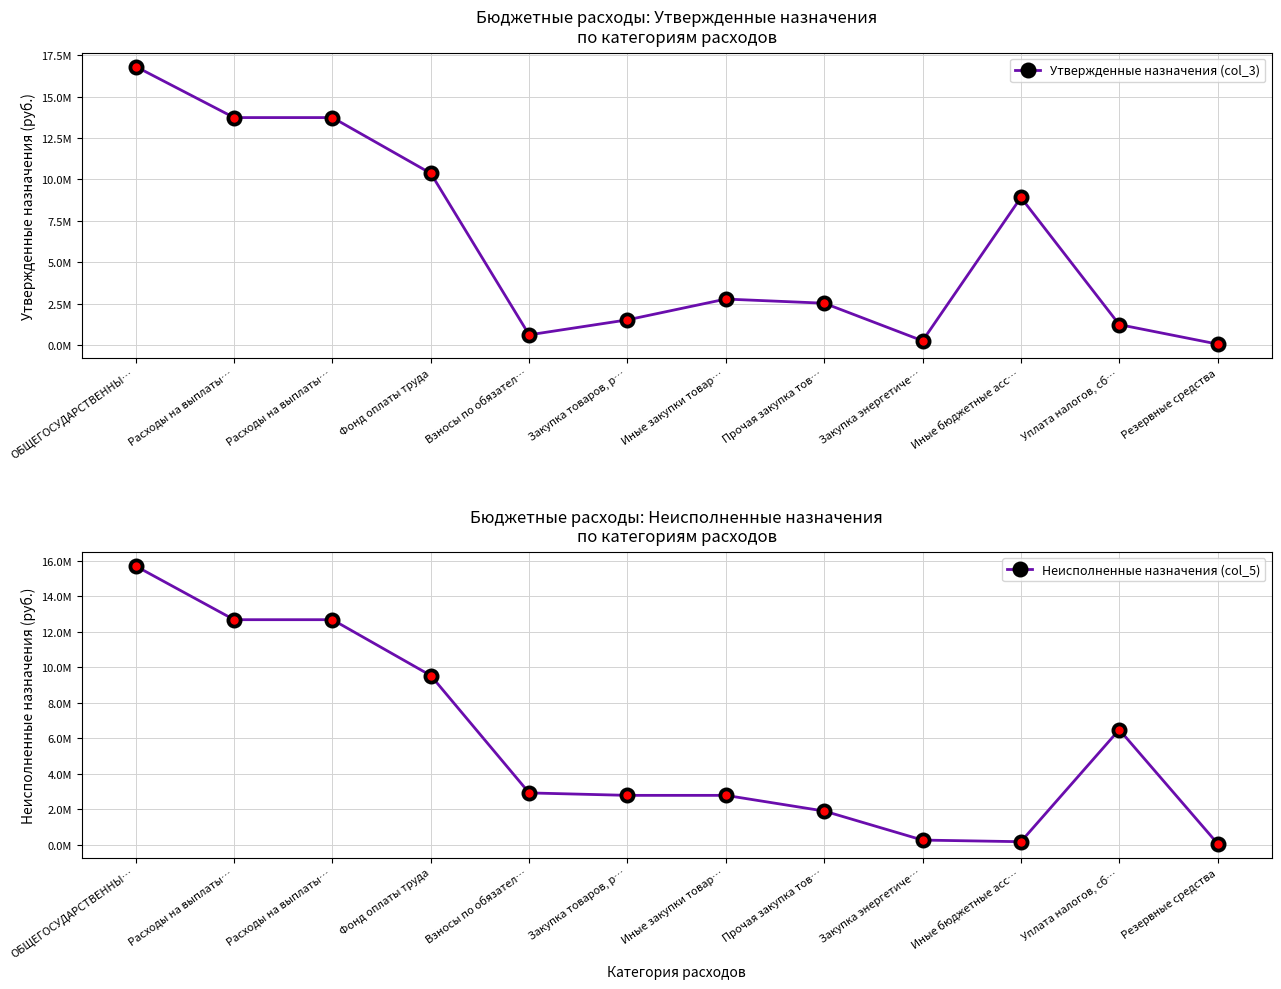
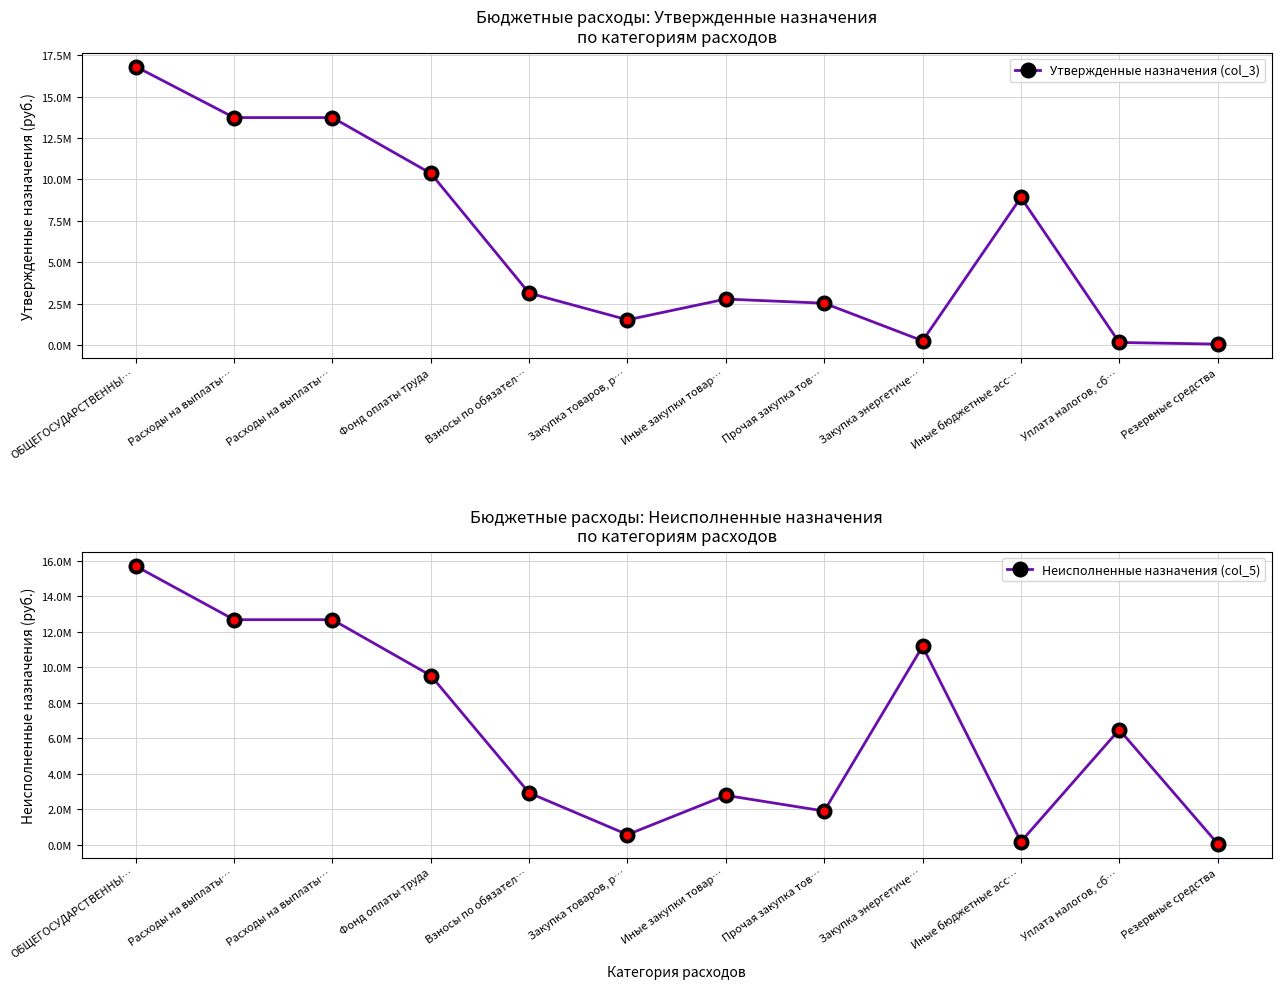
Бюджетные расходы: Утвержденные назначения по категориям расходов, Взносы по обязател…: 0.6М -> 3.1М
Бюджетные расходы: Утвержденные назначения по категориям расходов, Уплата налогов, сб…: 1.2М -> 0.1М
Бюджетные расходы: Неисполненные назначения по категориям расходов, Закупка товаров, р…: 2.8М -> 0.6М
Бюджетные расходы: Неисполненные назначения по категориям расходов, Закупка энергетиче…: 0.3М -> 11.2М
